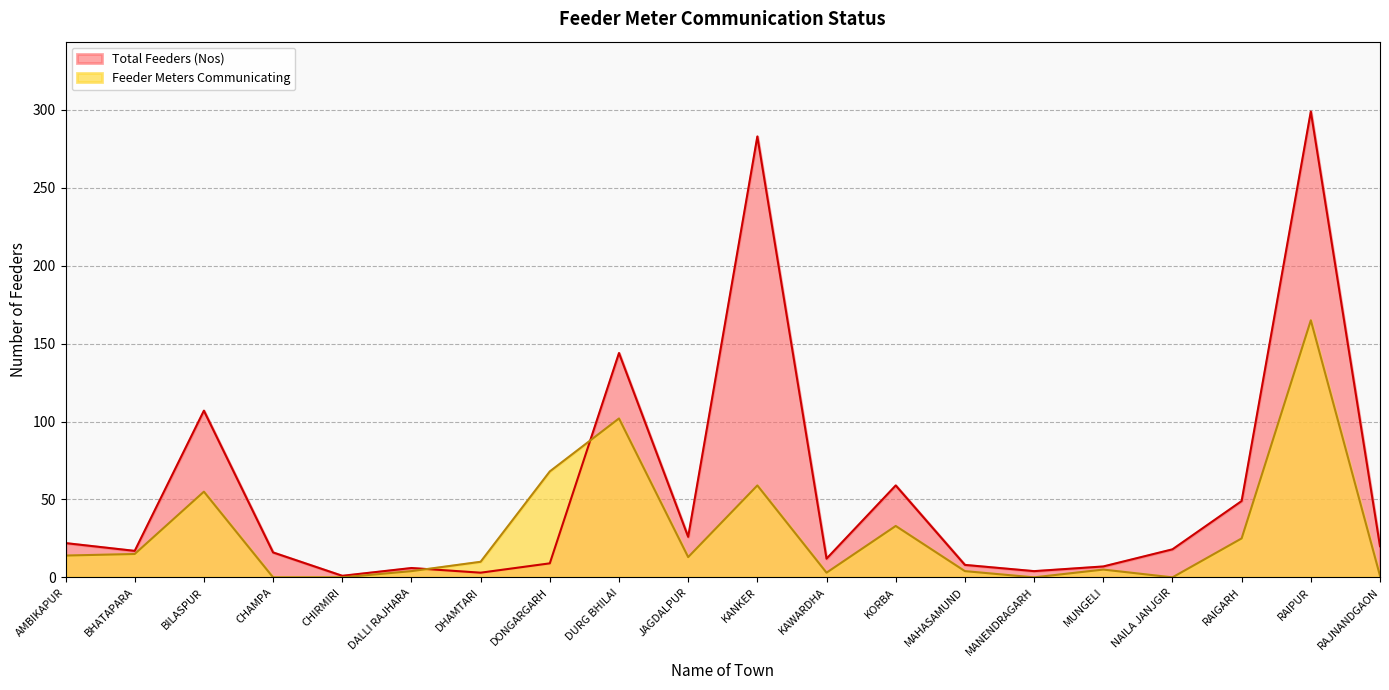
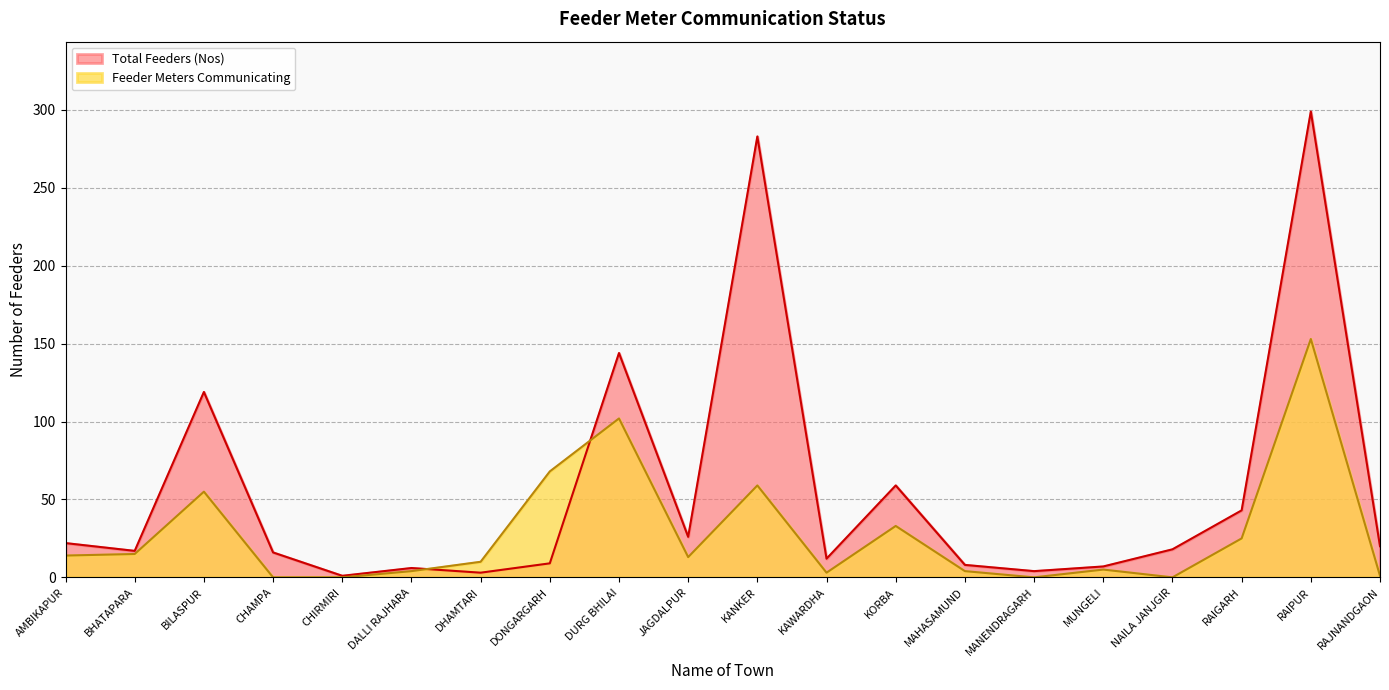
Total Feeders (Nos), BILASPUR: 107 -> 119
Total Feeders (Nos), RAIGARH: 49 -> 43
Feeder Meters Communicating, RAIPUR: 165 -> 153
